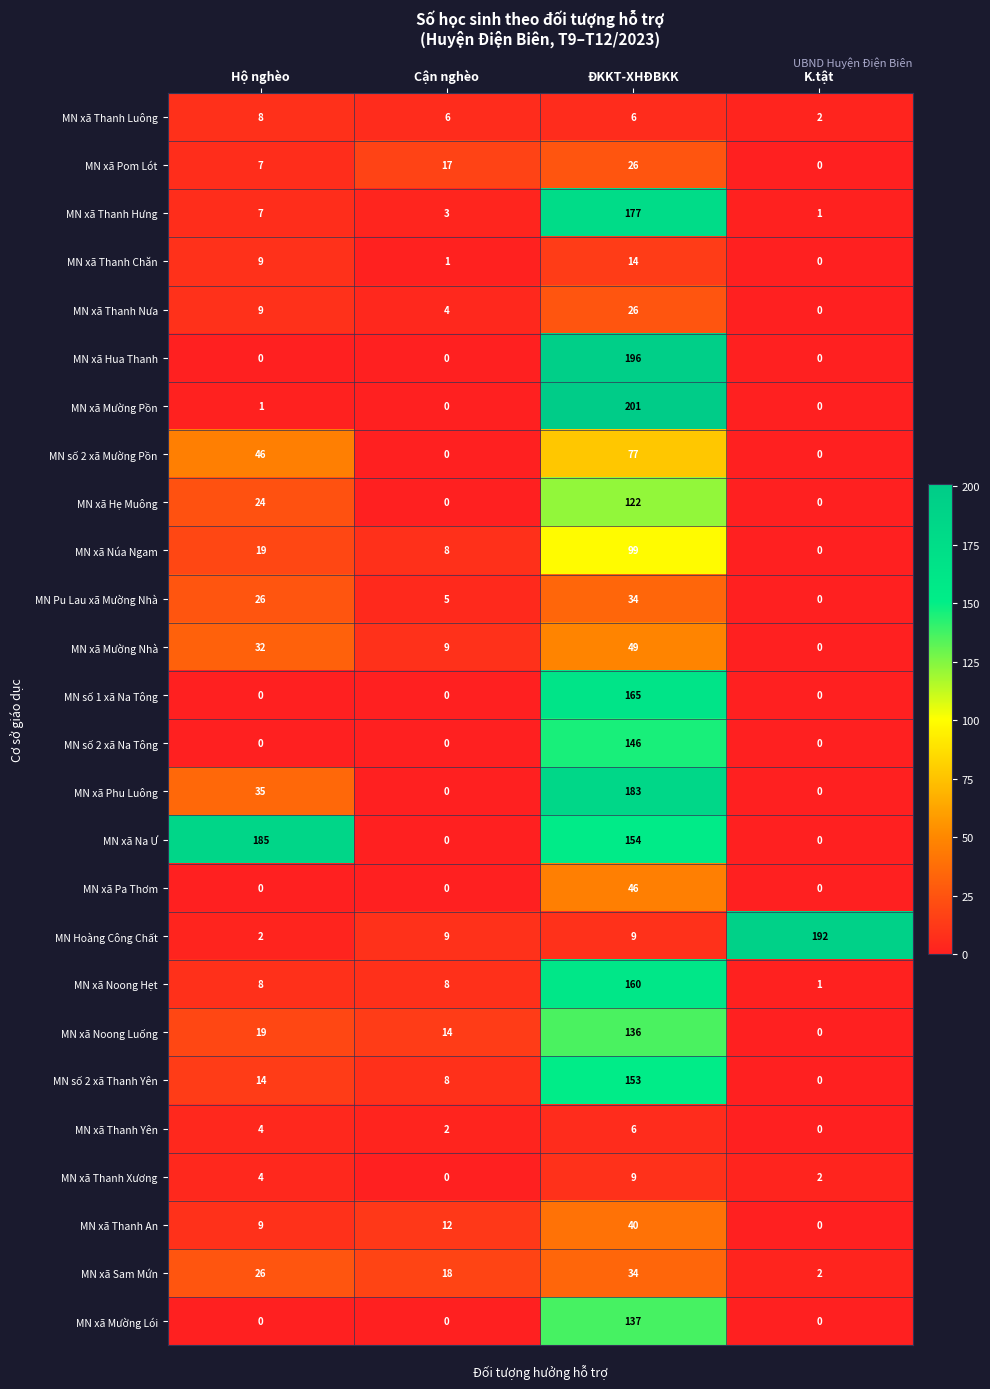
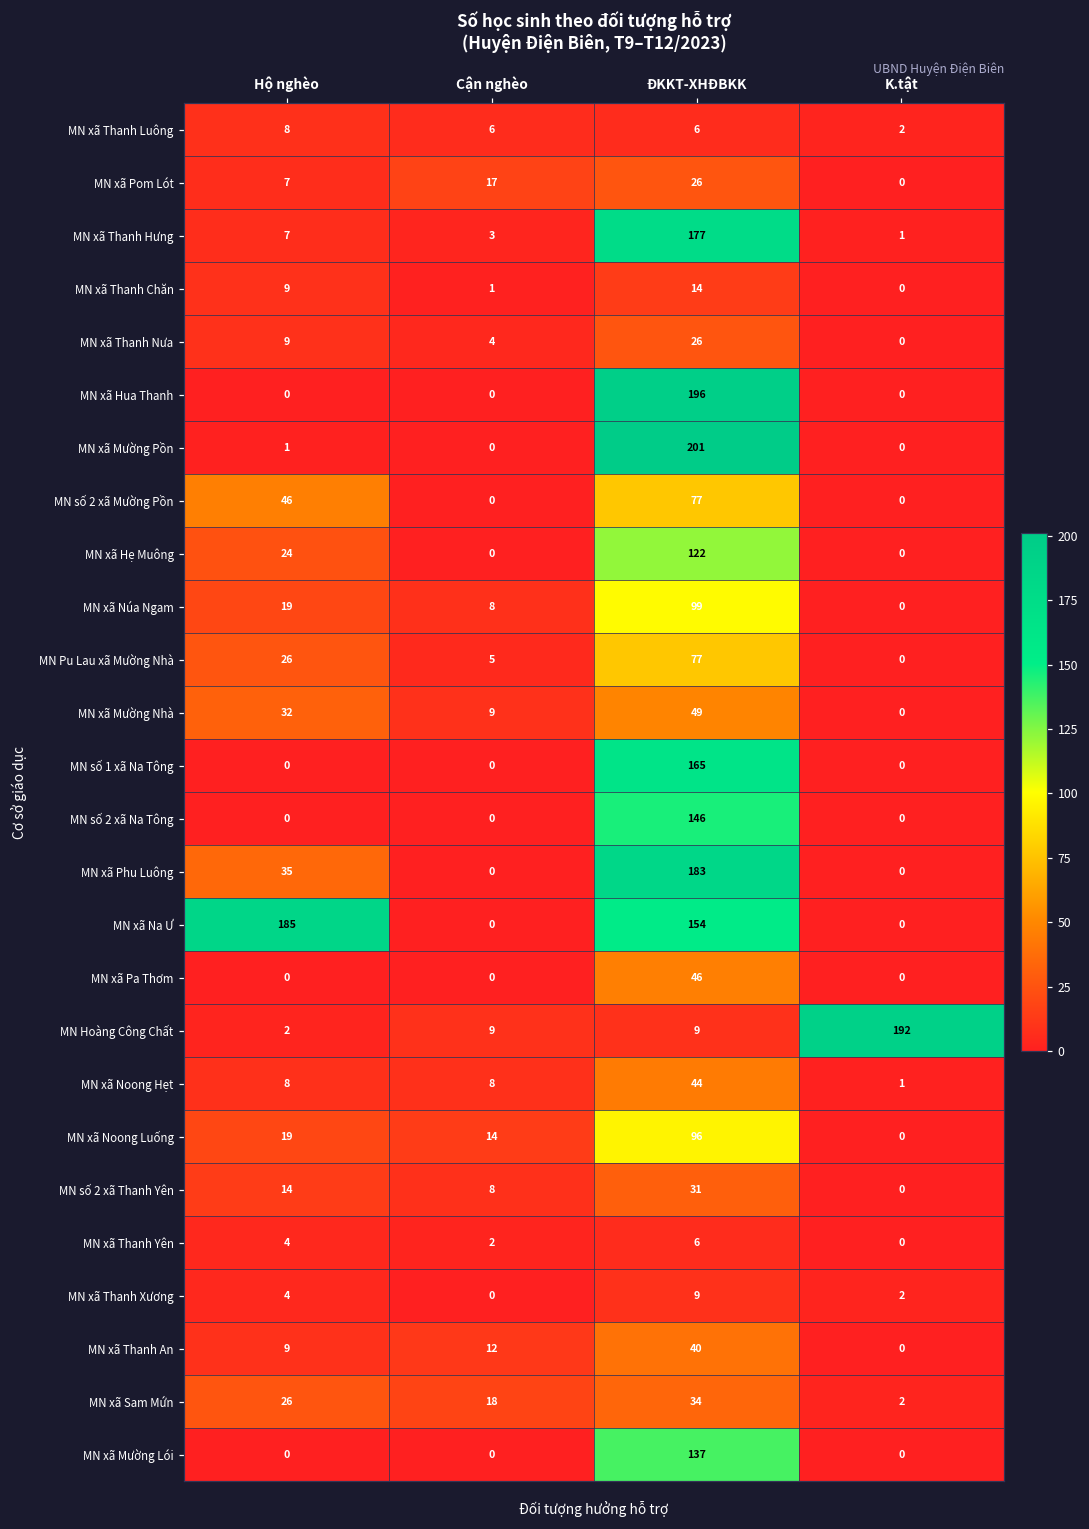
MN Pu Lau xã Mường Nhà, ĐKKT-XHĐBKK: 34 -> 77
MN xã Noong Hẹt, ĐKKT-XHĐBKK: 160 -> 44
MN xã Noong Luống, ĐKKT-XHĐBKK: 136 -> 96
MN số 2 xã Thanh Yên, ĐKKT-XHĐBKK: 153 -> 31
